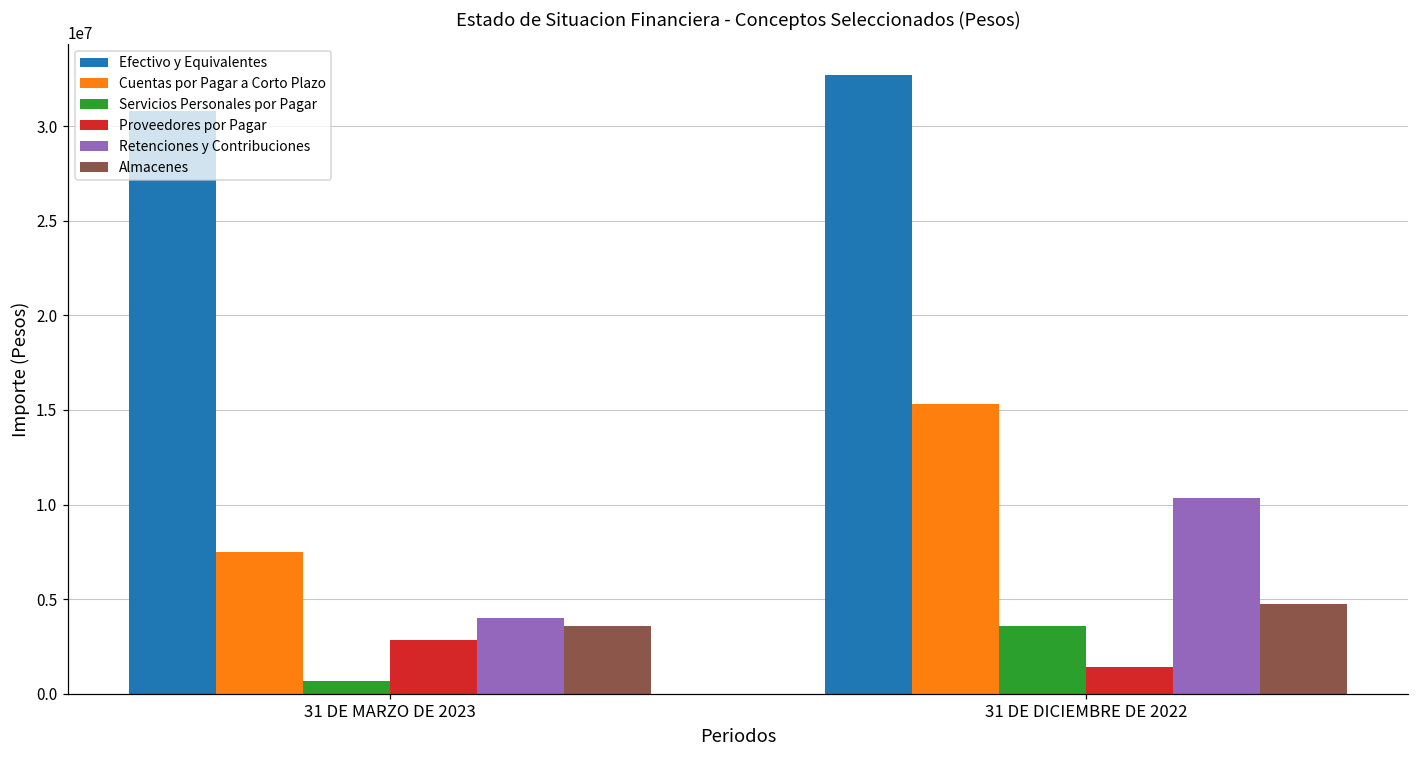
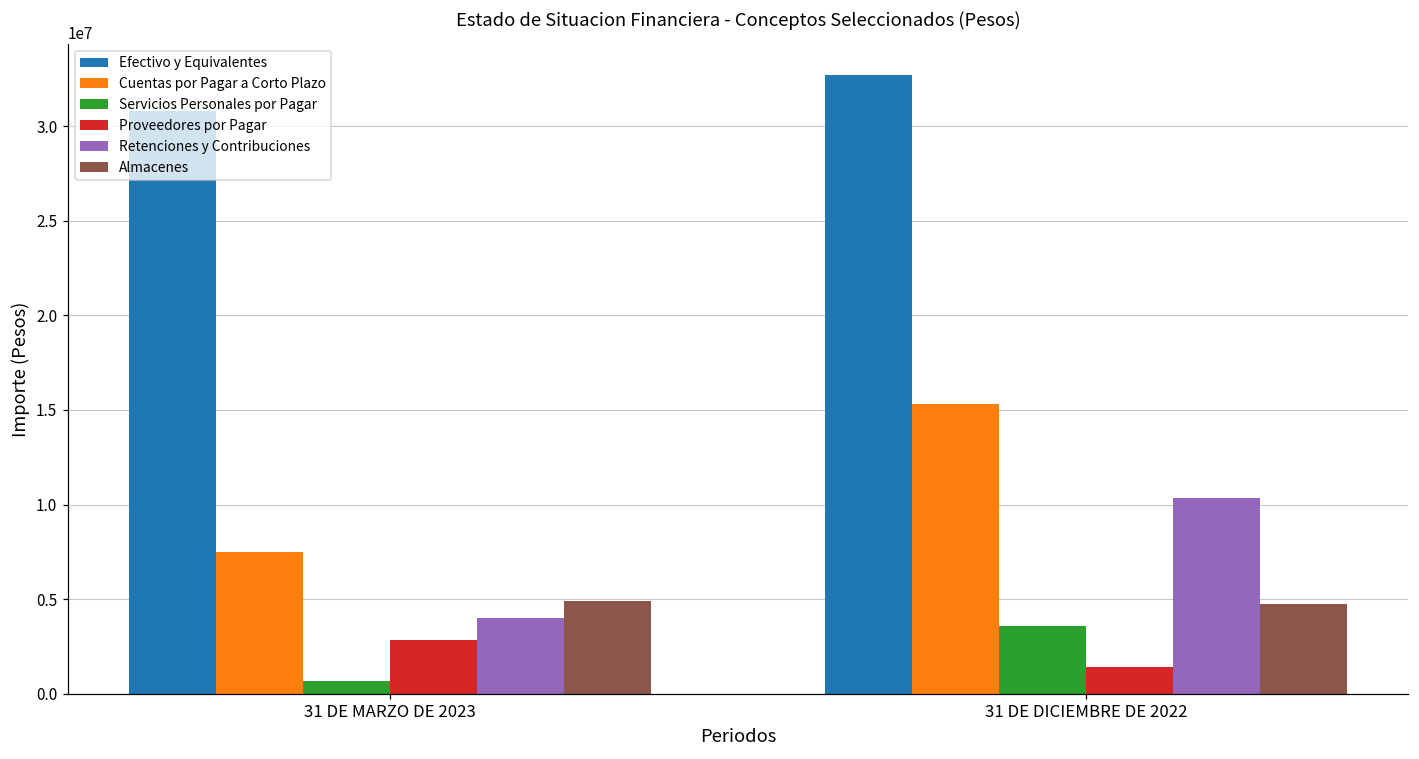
Almacenes, 31 DE MARZO DE 2023: 3600000 -> 4900000
